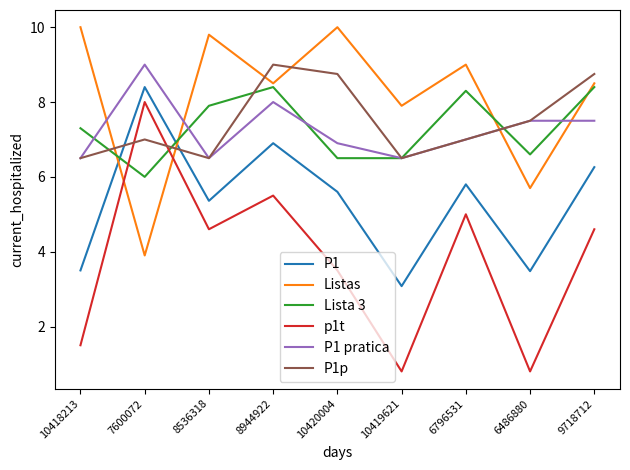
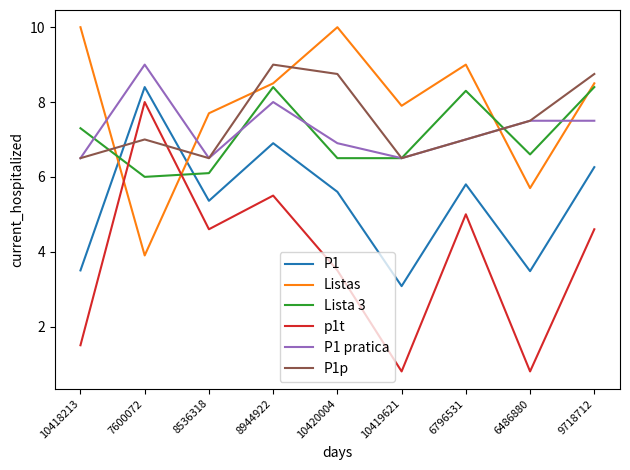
Listas, 8536318: 9.8 -> 7.7
Lista 3, 8536318: 7.9 -> 6.1
